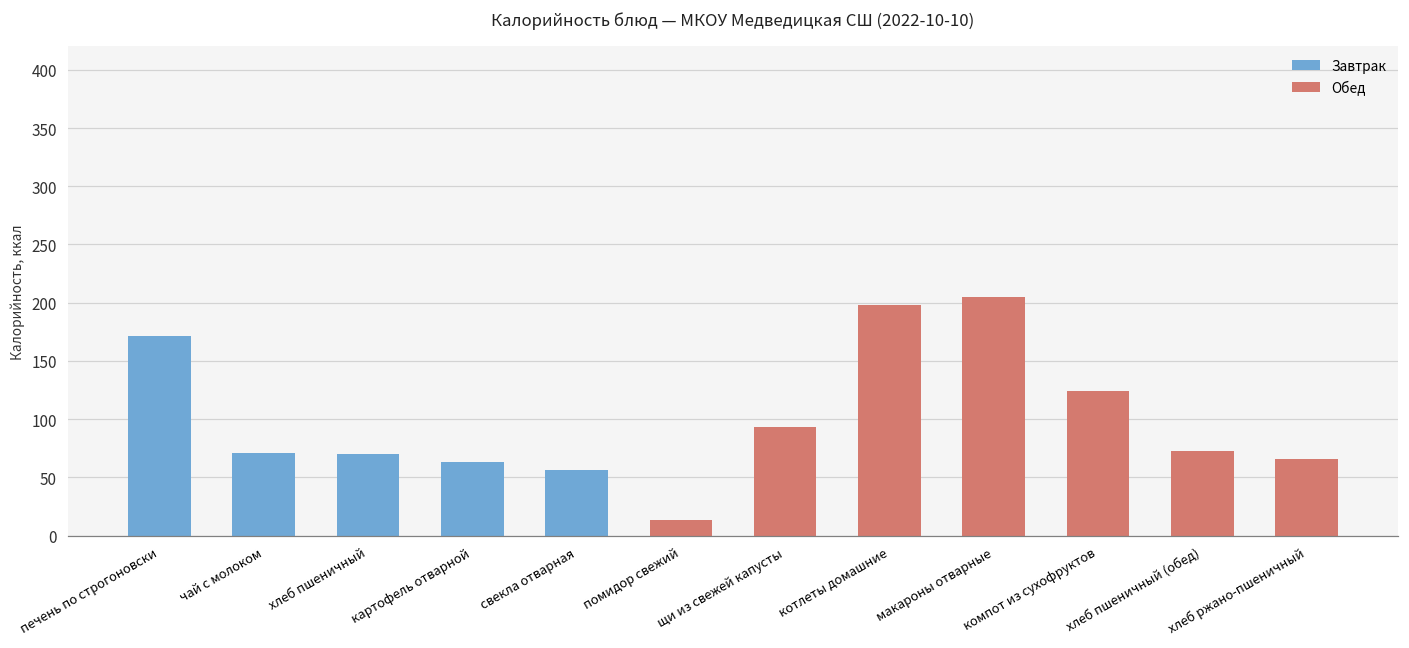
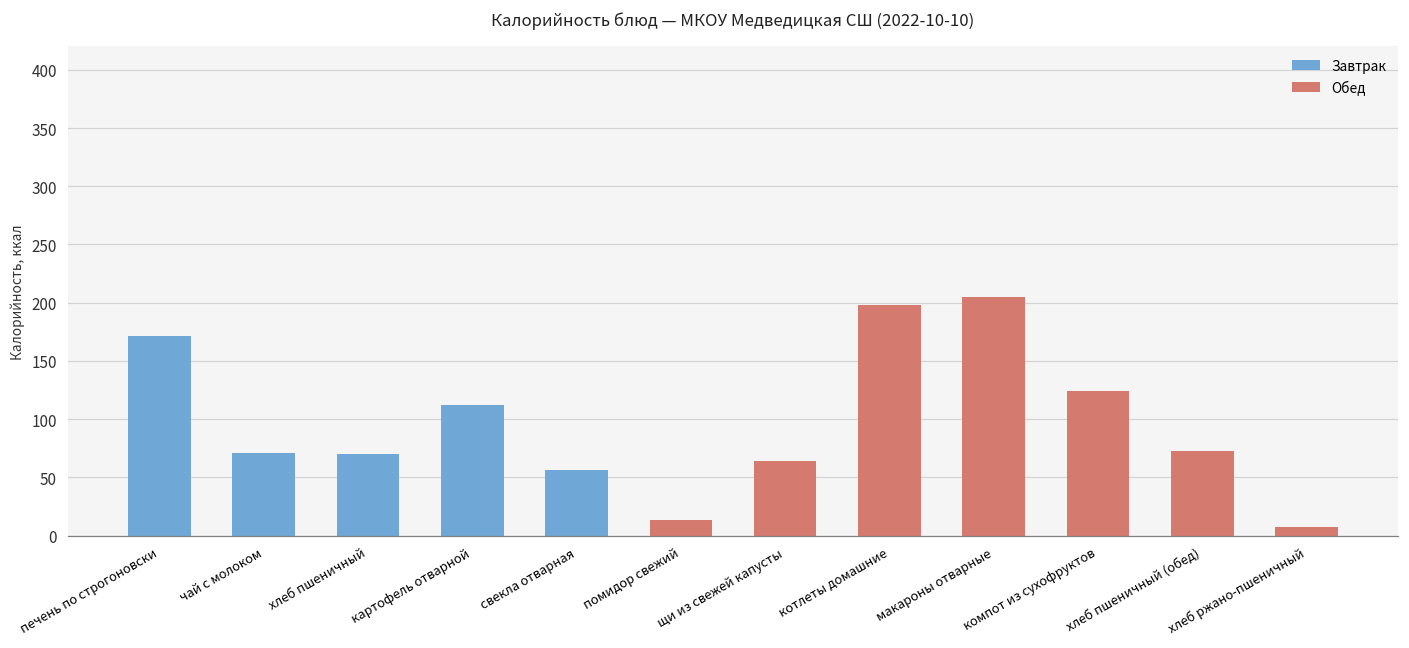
Завтрак, картофель отварной: 63 -> 112
Обед, щи из свежей капусты: 93 -> 64
Обед, хлеб ржано-пшеничный: 66 -> 7
